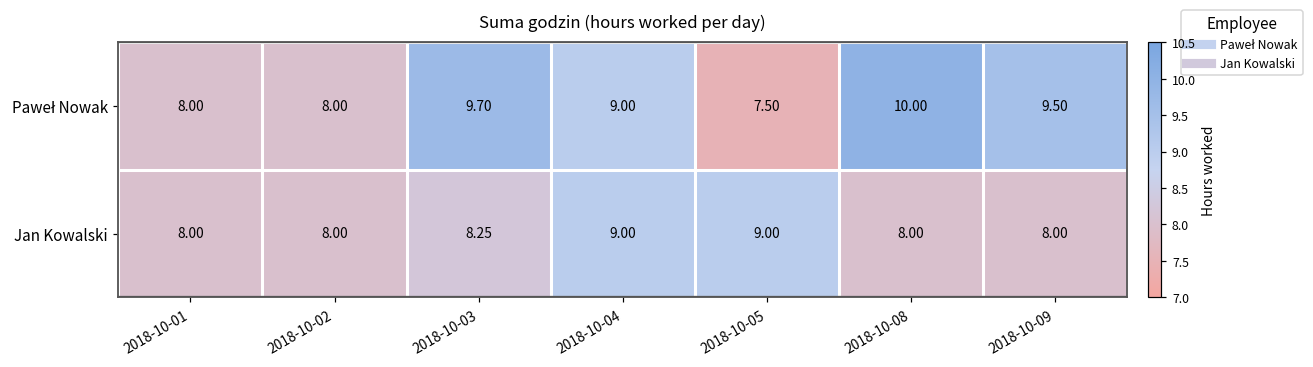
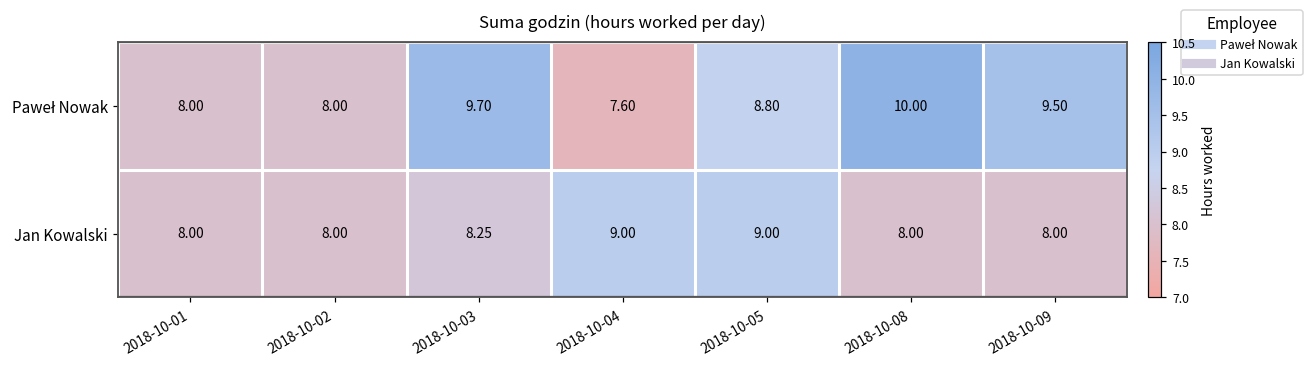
Paweł Nowak, 2018-10-04: 9.00 -> 7.60
Paweł Nowak, 2018-10-05: 7.50 -> 8.80
